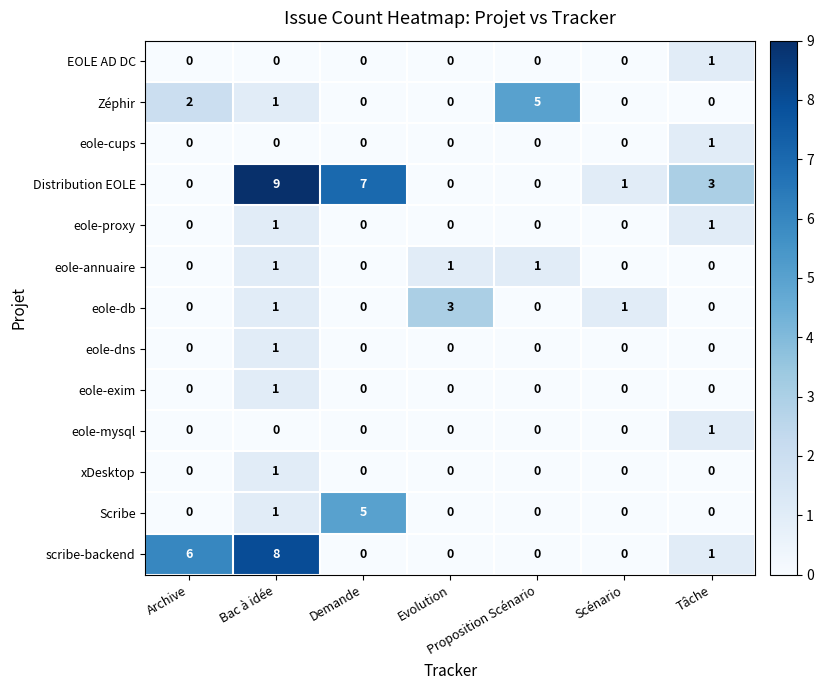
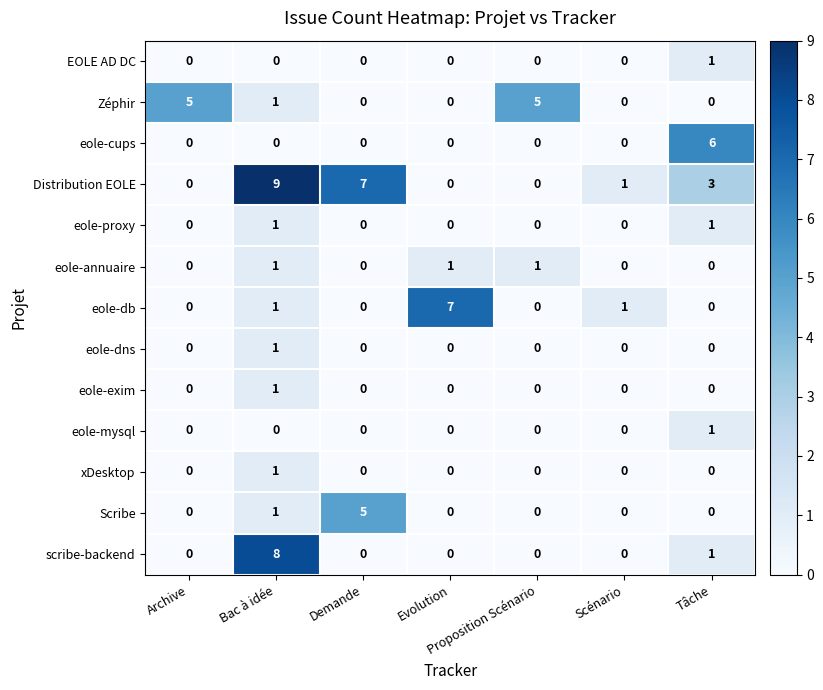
Zéphir, Archive: 2 -> 5
eole-cups, Tâche: 1 -> 6
eole-db, Evolution: 3 -> 7
scribe-backend, Archive: 6 -> 0
